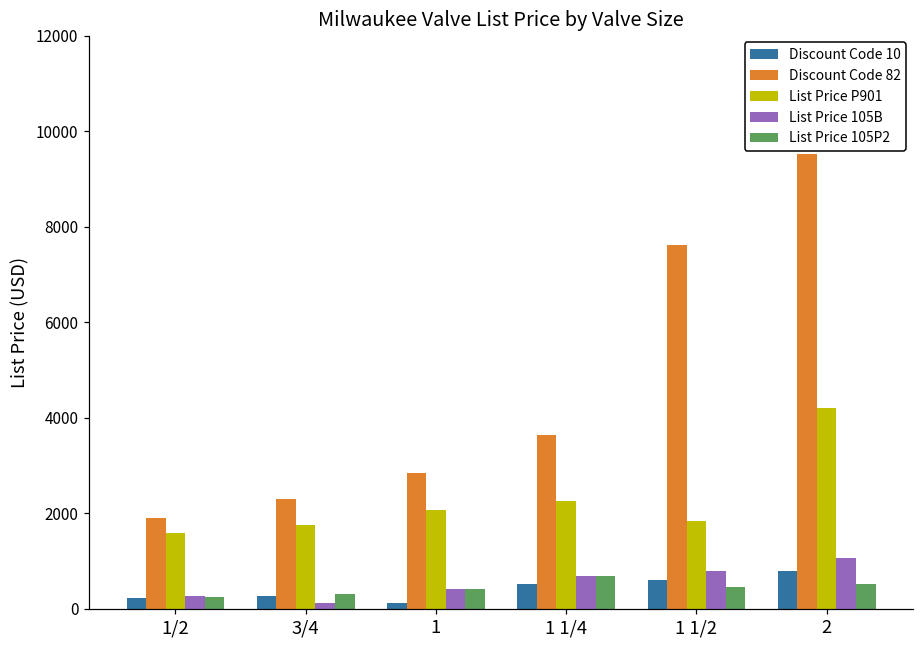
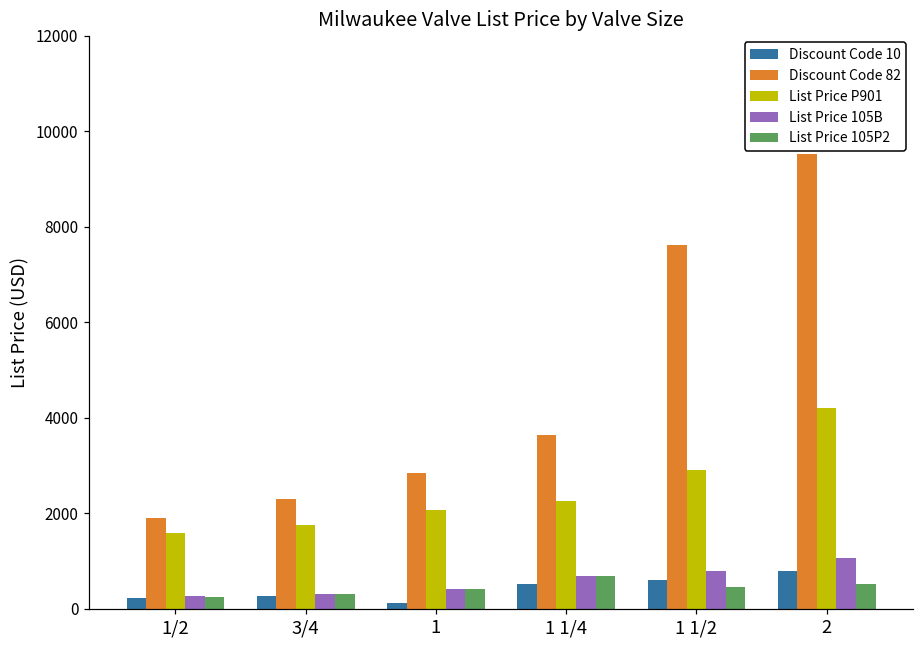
List Price 105B, 3/4: 100 -> 300
List Price P901, 1 1/2: 1800 -> 2900
